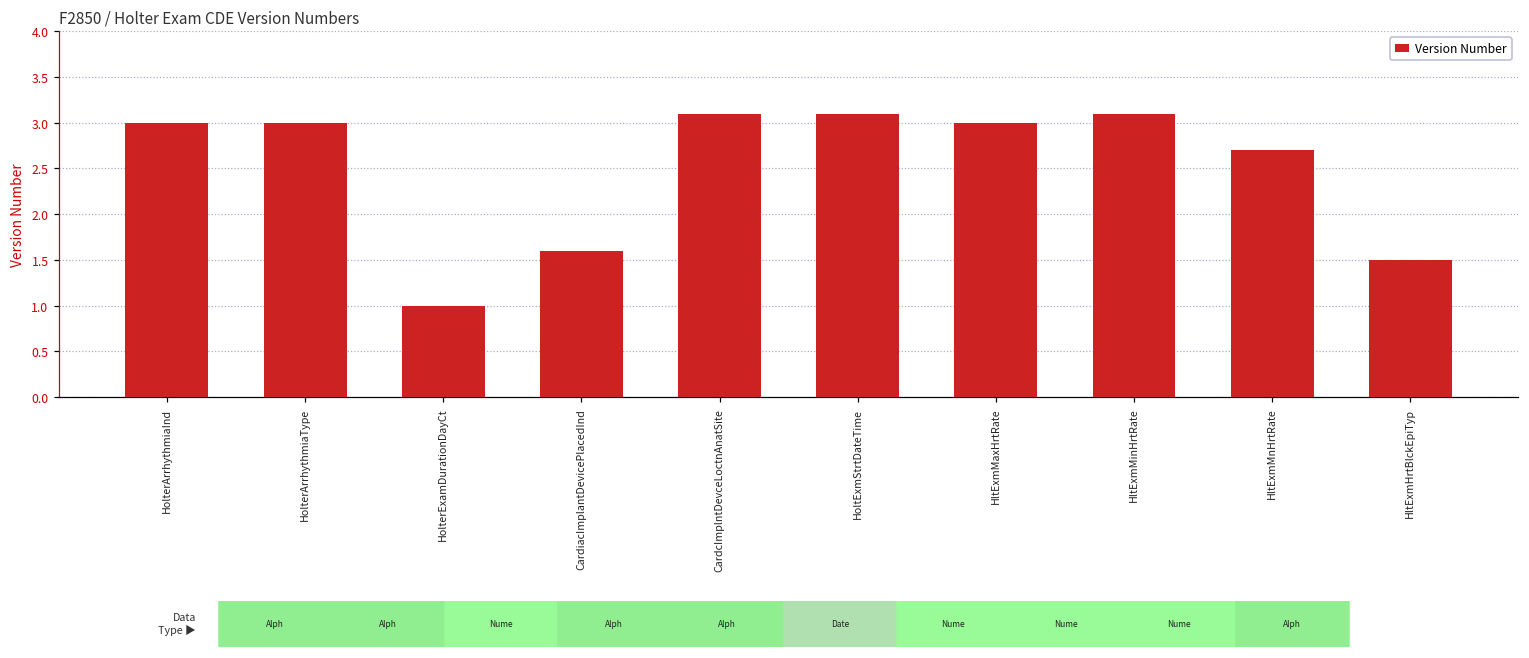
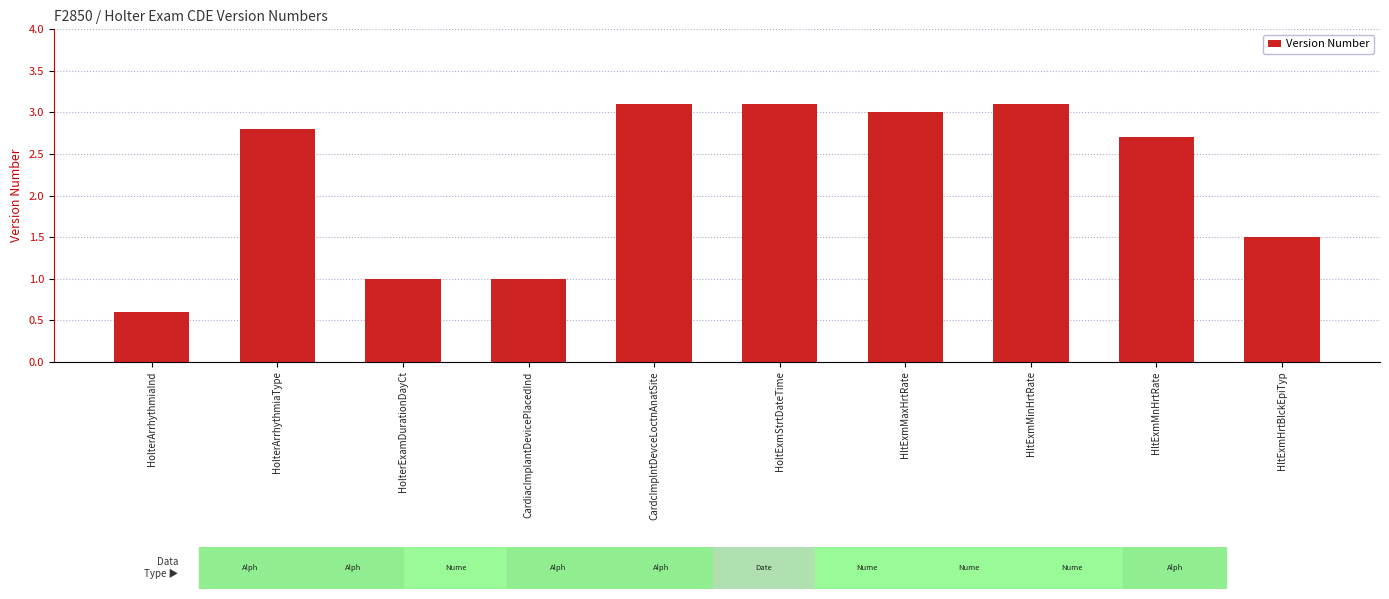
HolterArrhythmiaInd: 3.0 -> 0.6
HolterArrhythmiaType: 3.0 -> 2.8
CardiacImplantDevicePlacedInd: 1.6 -> 1.0
